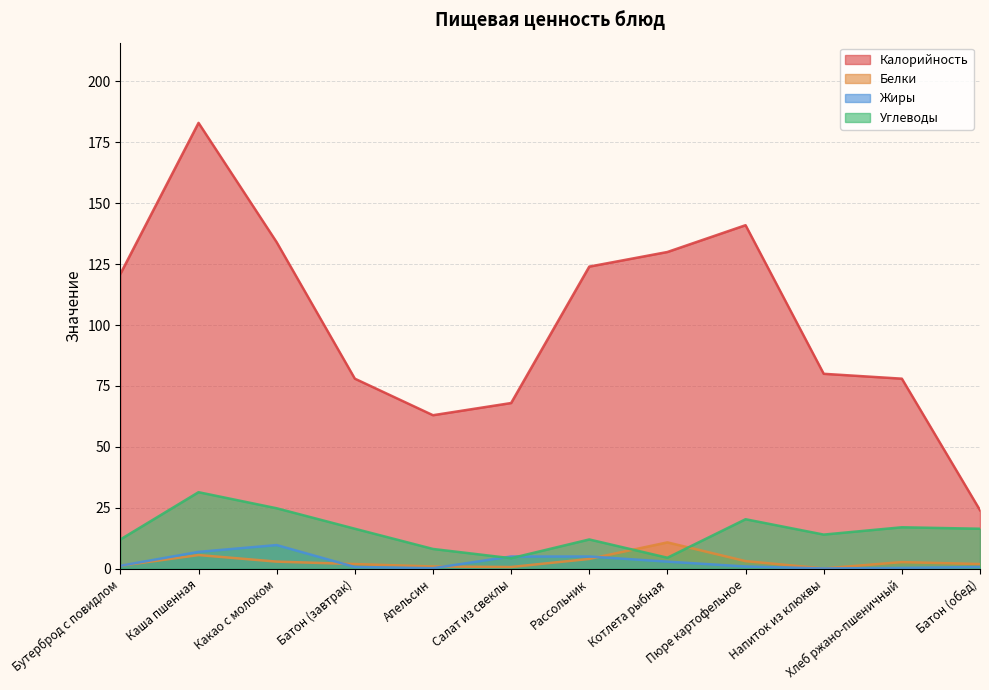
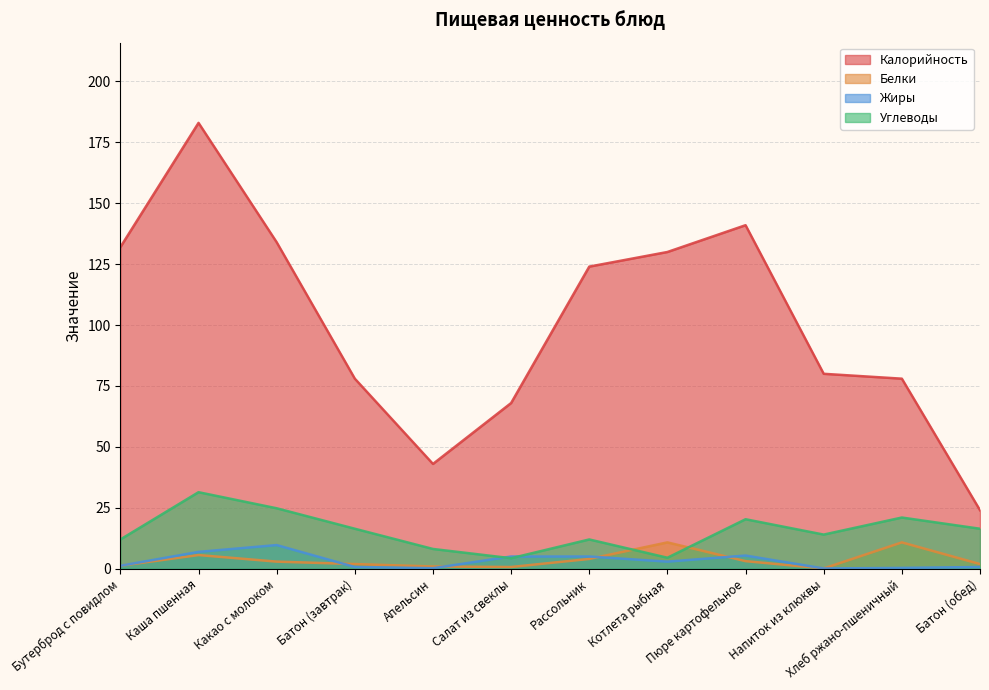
Калорийность, Бутерброд с повидлом: 121 -> 132
Калорийность, Апельсин: 63 -> 43
Жиры, Пюре картофельное: 1 -> 5
Белки, Хлеб ржано-пшеничный: 3 -> 11
Углеводы, Хлеб ржано-пшеничный: 17 -> 21
